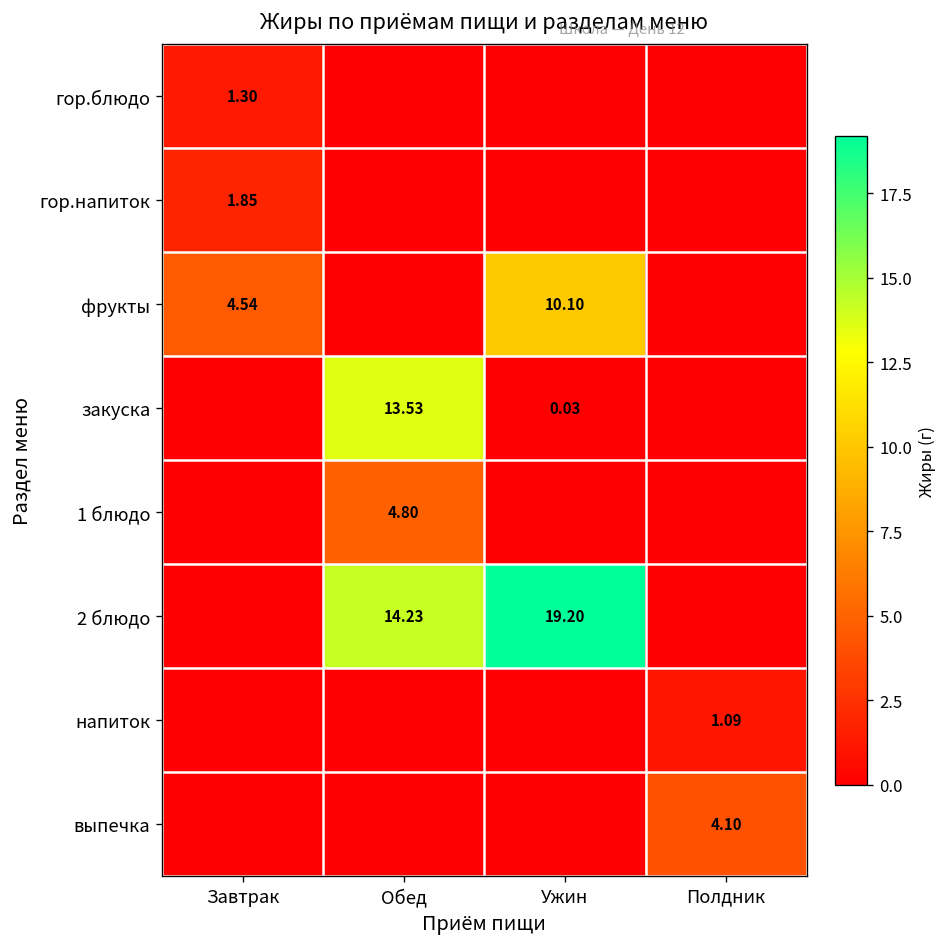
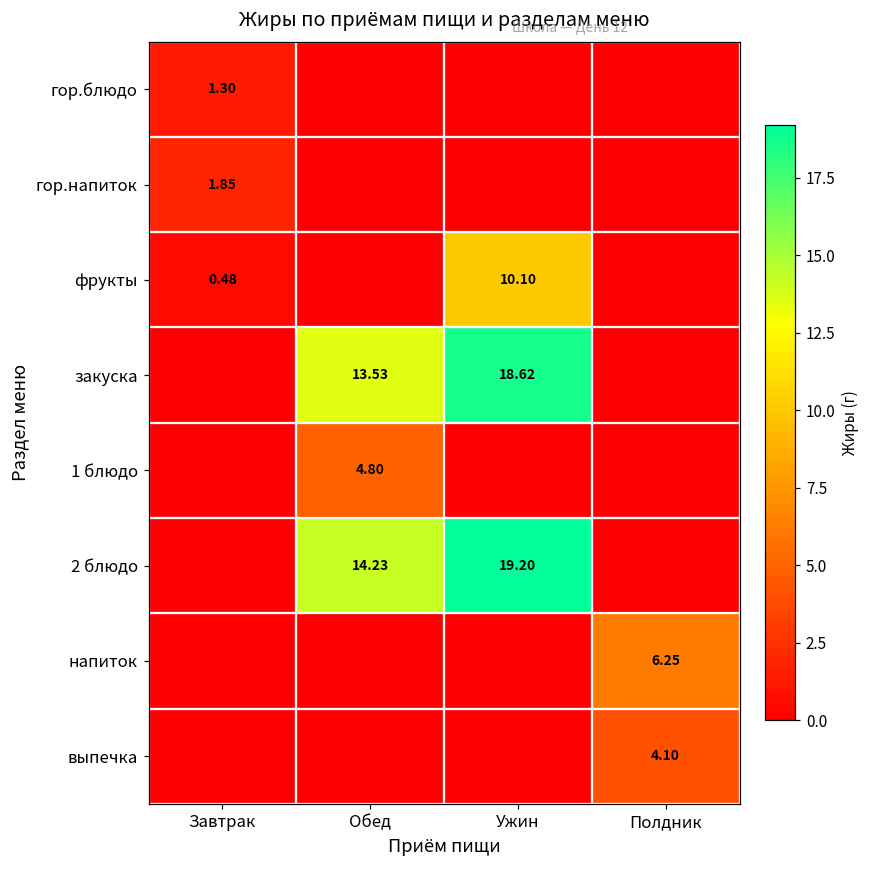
фрукты, Завтрак: 4.54 -> 0.48
закуска, Ужин: 0.03 -> 18.62
напиток, Полдник: 1.09 -> 6.25
